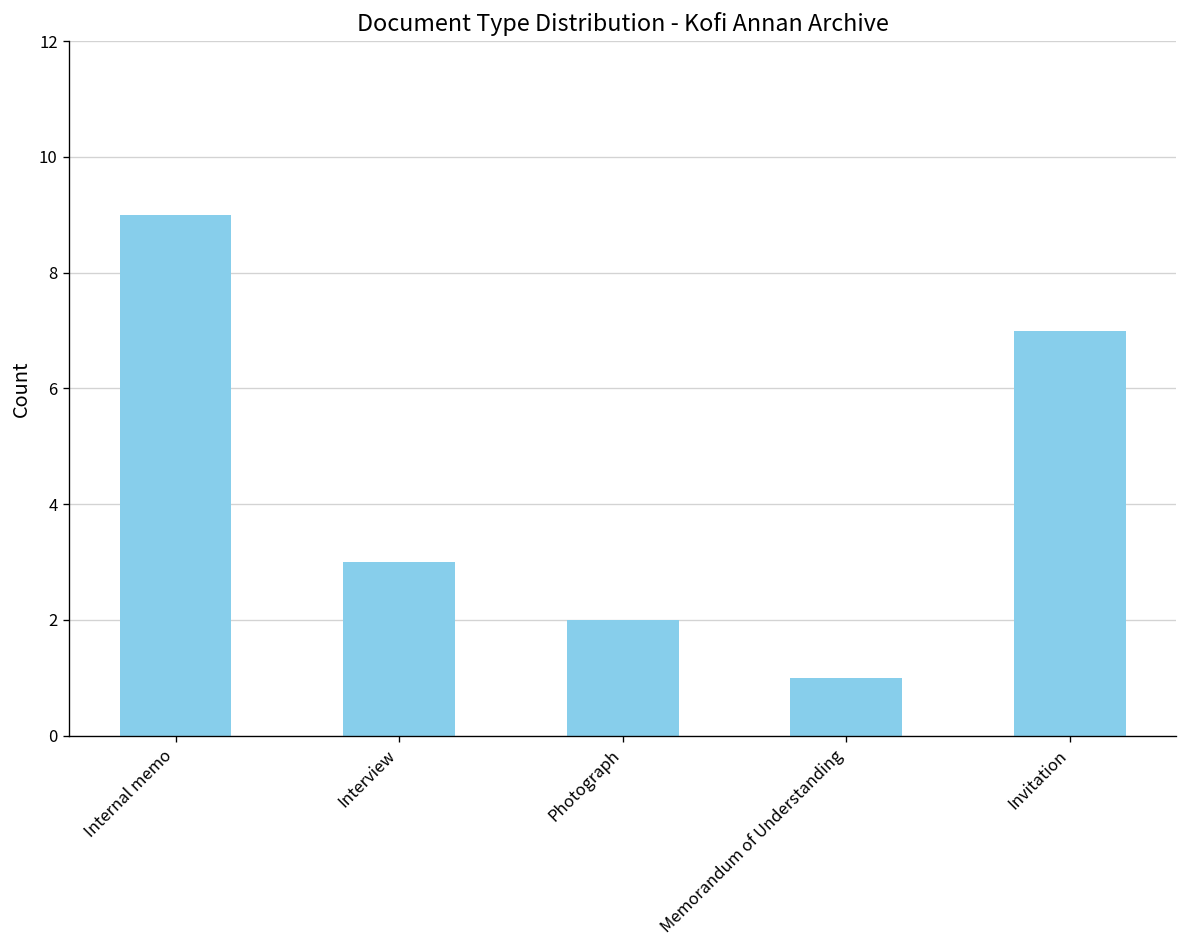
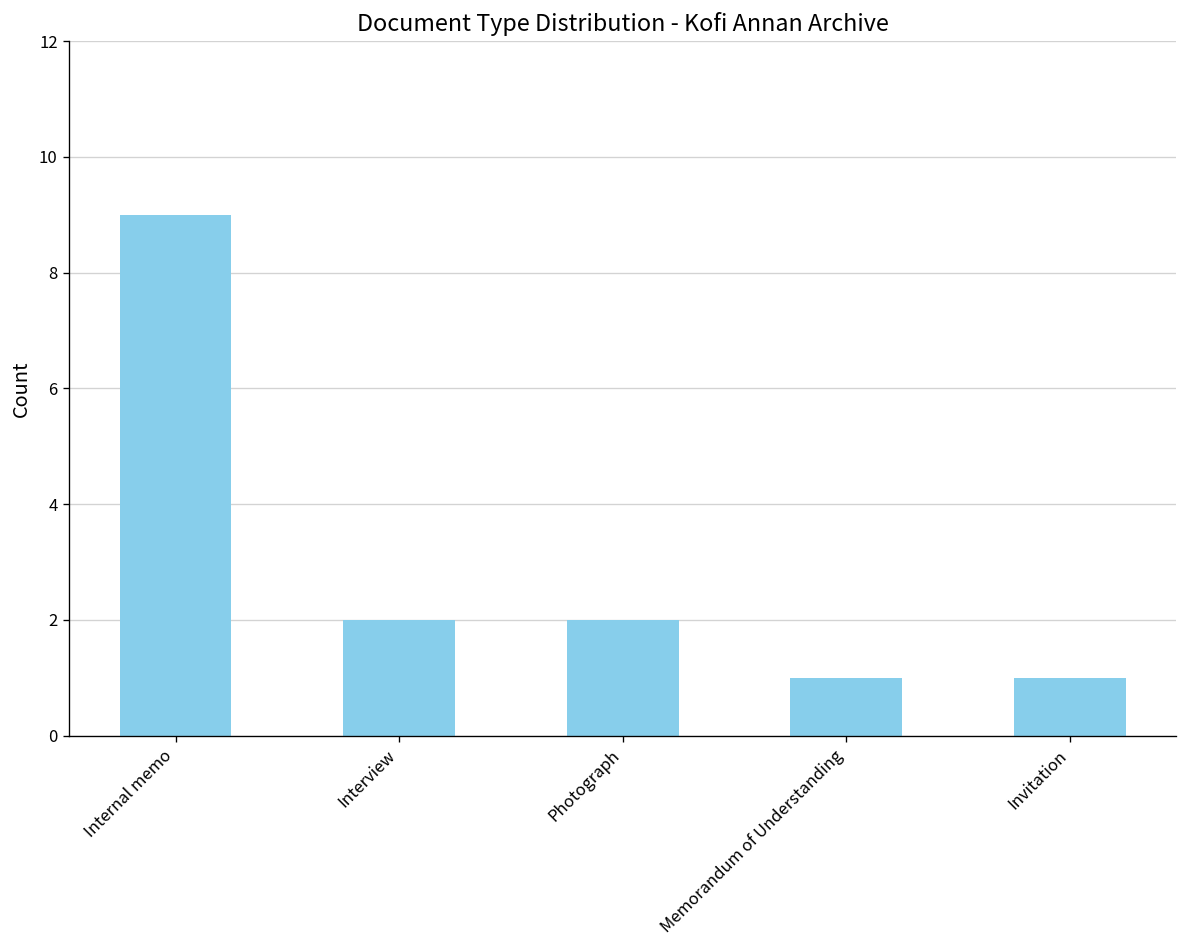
Interview: 3 -> 2
Invitation: 7 -> 1
